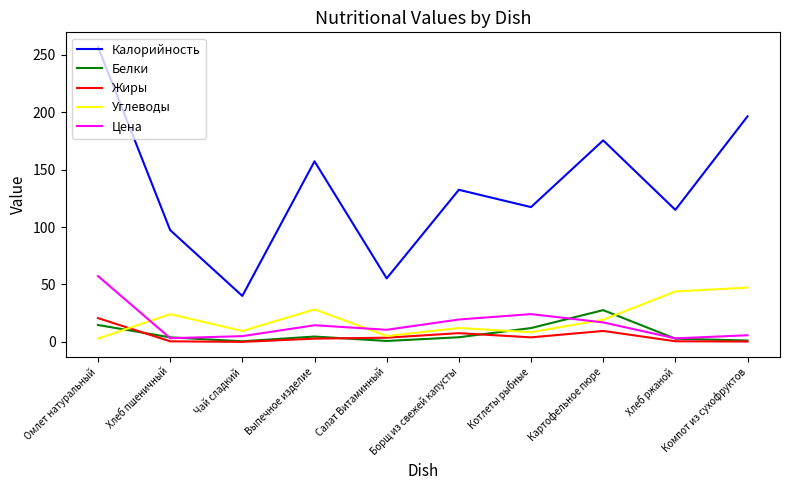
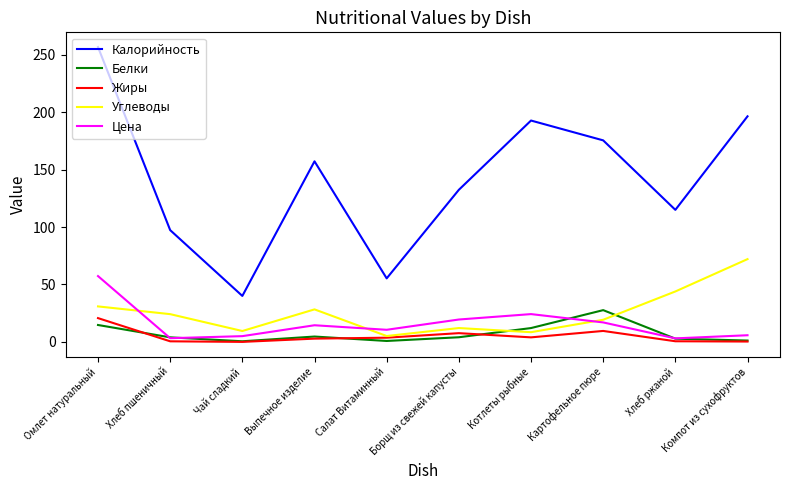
Углеводы, Омлет натуральный: 3 -> 31
Калорийность, Котлеты рыбные: 117 -> 193
Углеводы, Компот из сухофруктов: 47 -> 72
